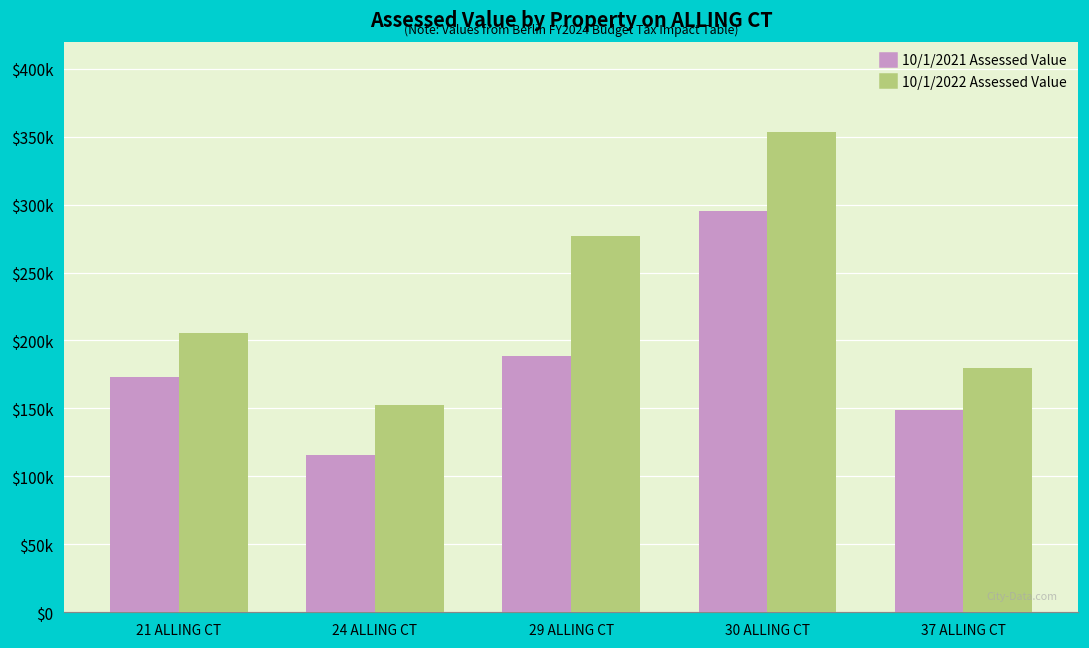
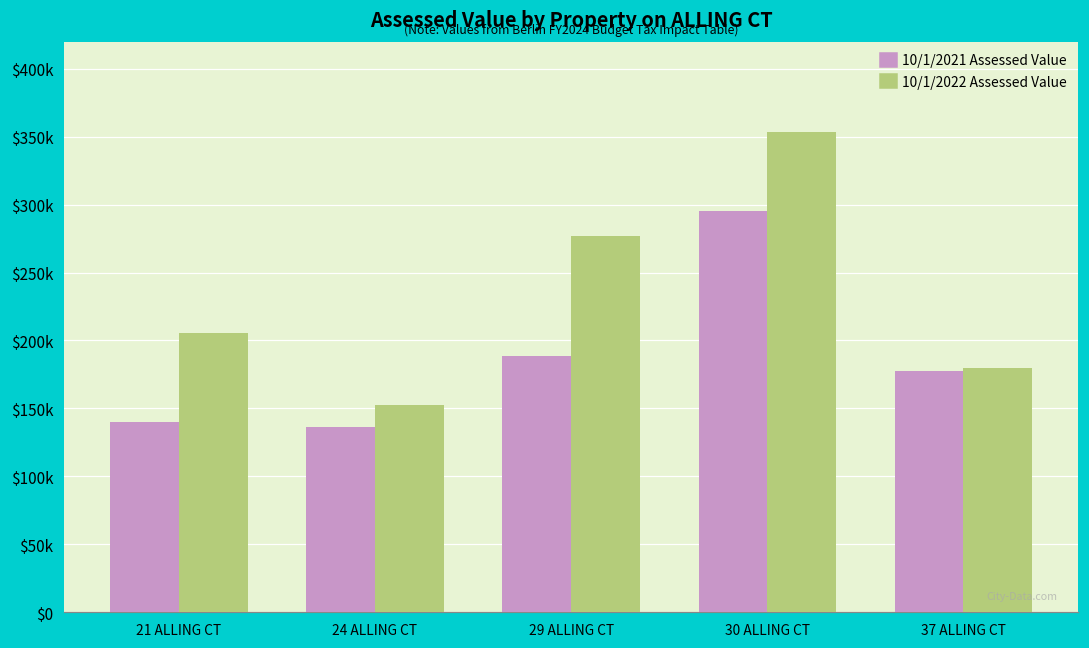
10/1/2021 Assessed Value, 21 ALLING CT: $173000 -> $140000
10/1/2021 Assessed Value, 24 ALLING CT: $116000 -> $136000
10/1/2021 Assessed Value, 37 ALLING CT: $149000 -> $178000
